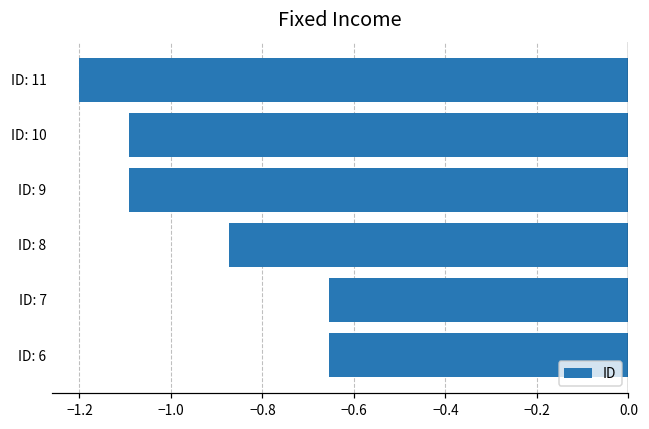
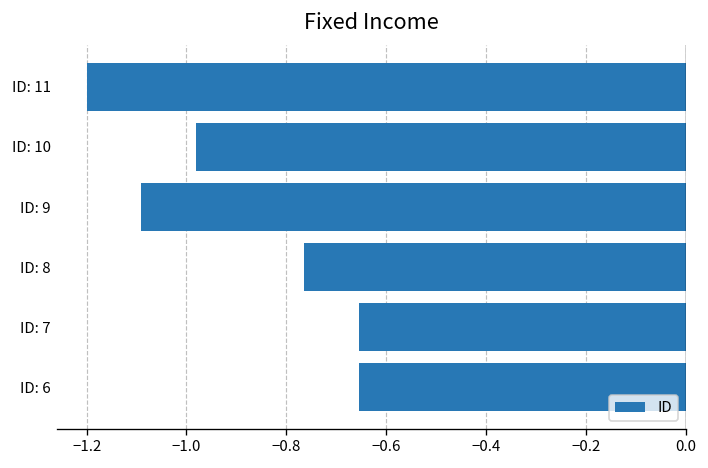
ID: 10: -1.09 -> -0.98
ID: 8: -0.87 -> -0.76
